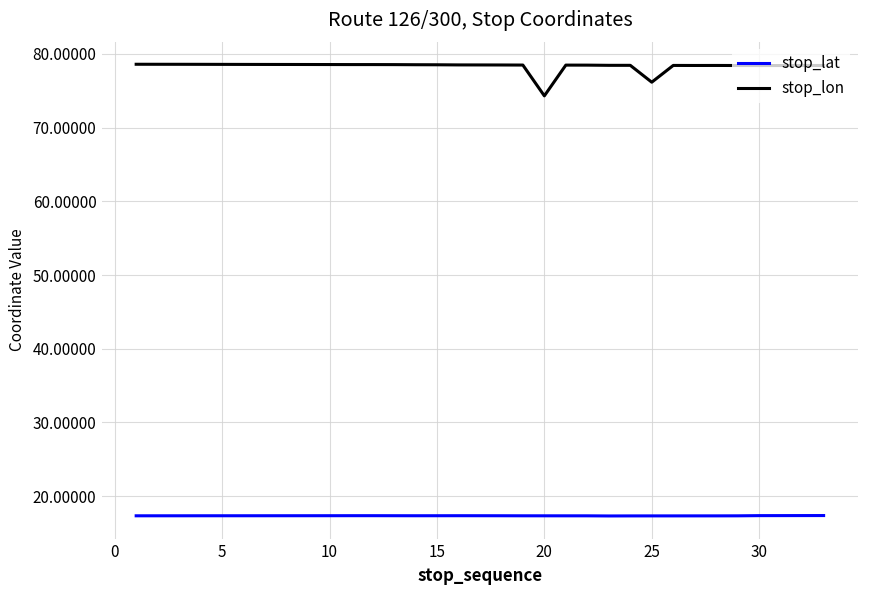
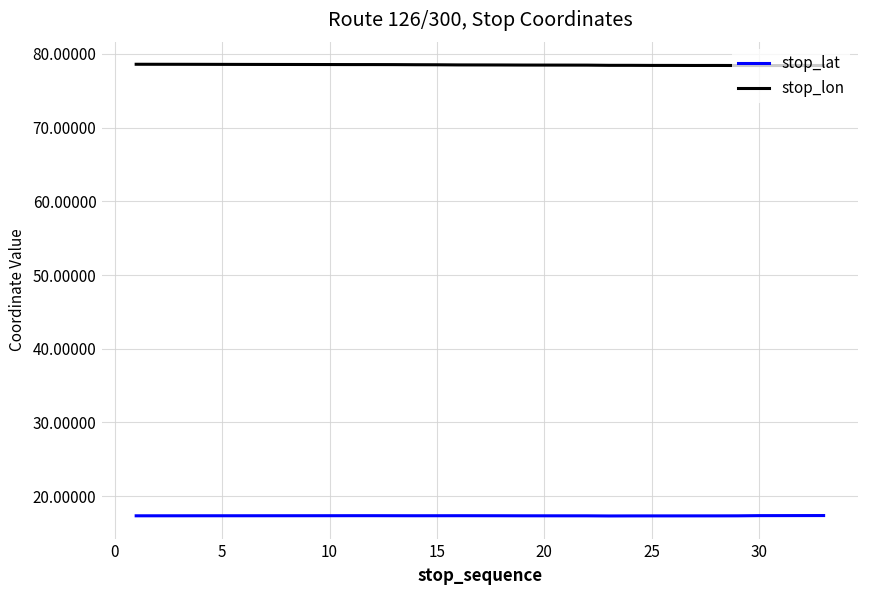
stop_lon, 20: 74 -> 78
stop_lon, 25: 76 -> 78
